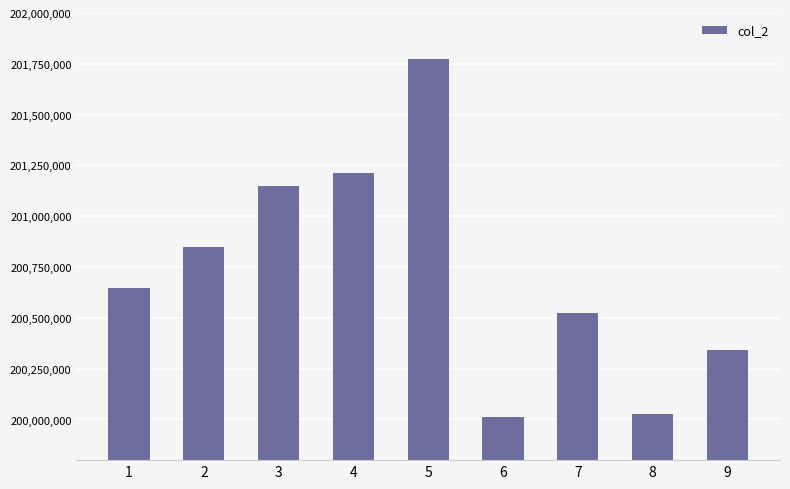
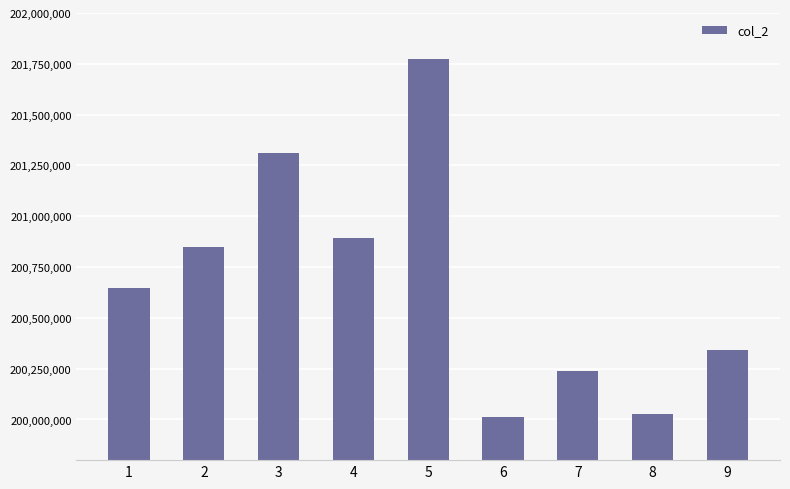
3: 201,150,000 -> 201,310,000
4: 201,210,000 -> 200,890,000
7: 200,530,000 -> 200,240,000
